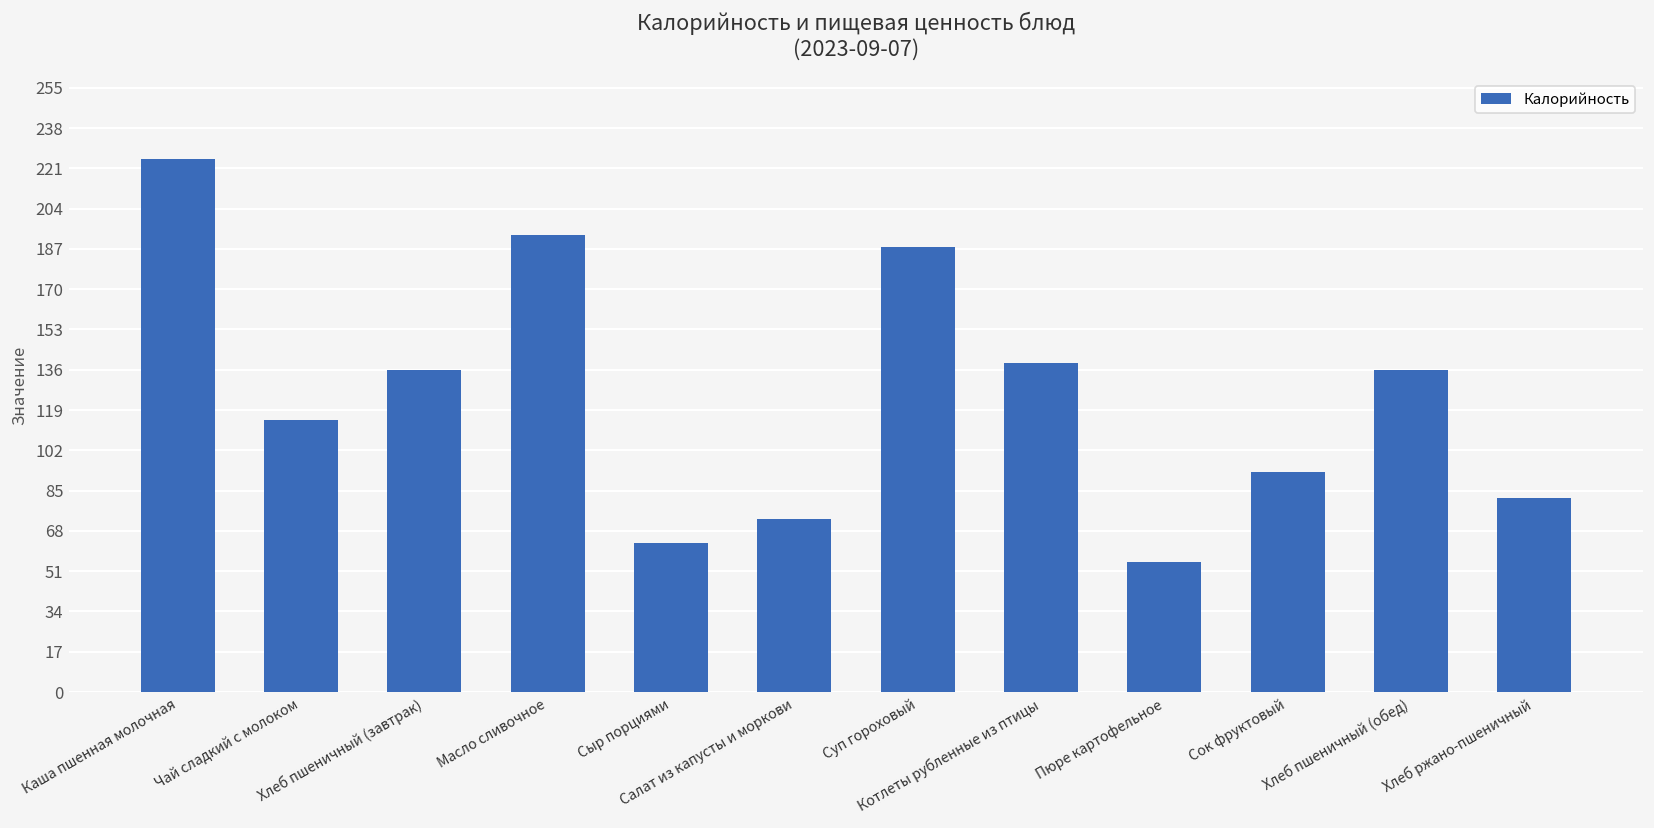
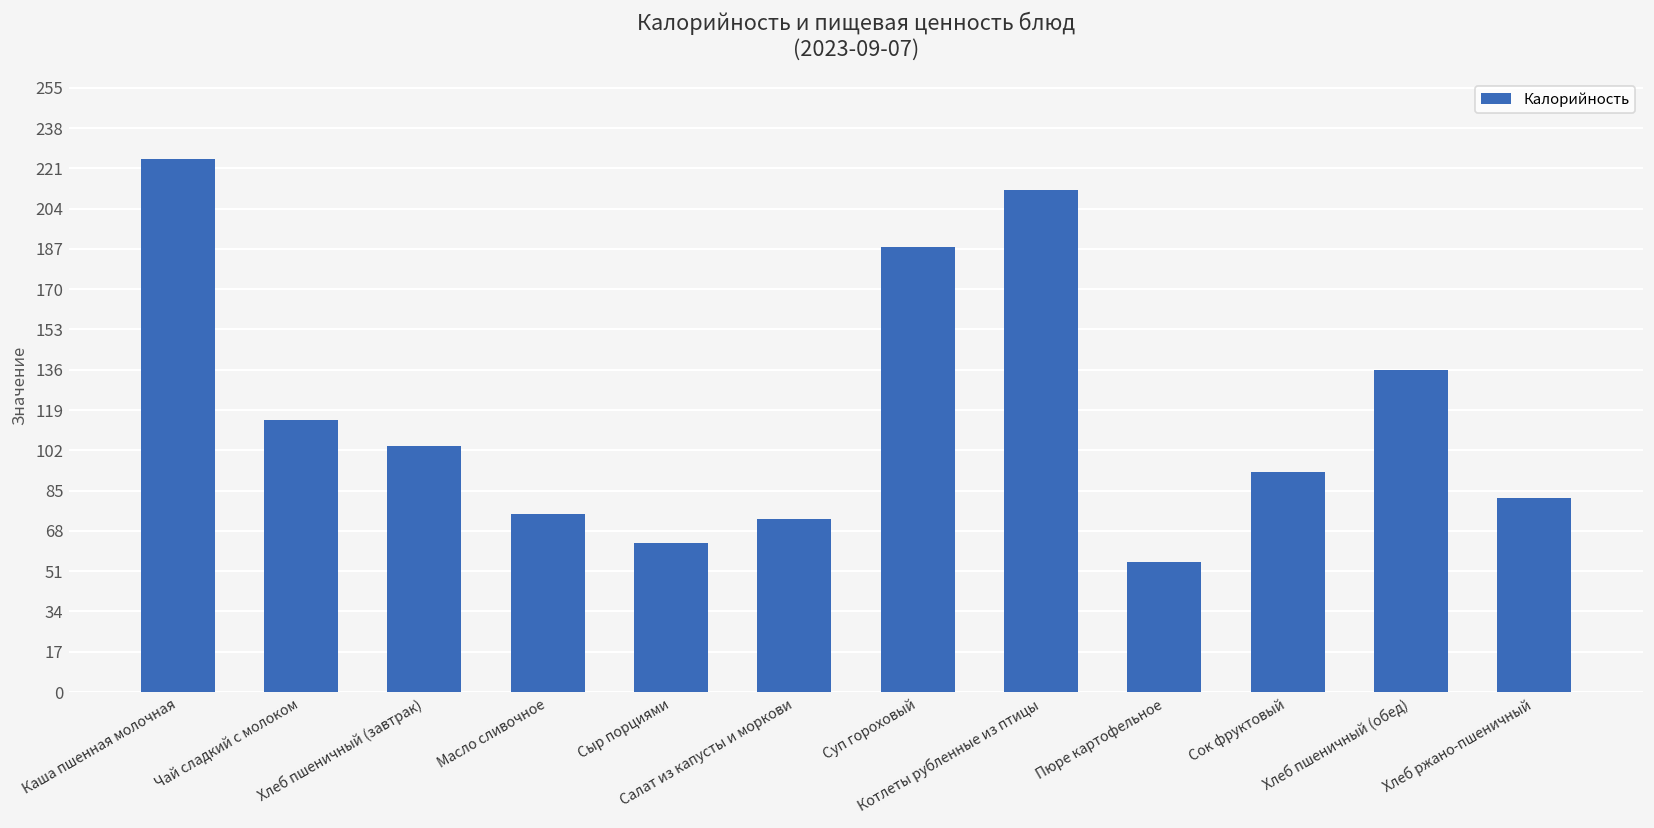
Хлеб пшеничный (завтрак): 136 -> 104
Масло сливочное: 193 -> 75
Котлеты рубленные из птицы: 139 -> 212
